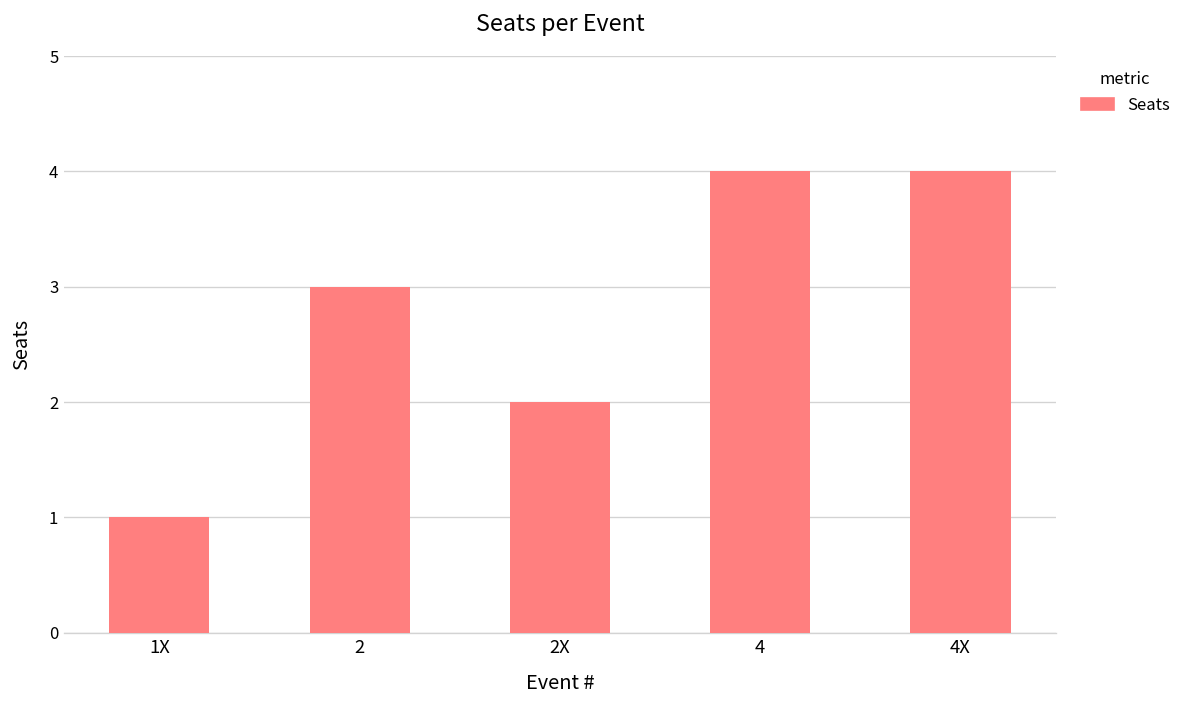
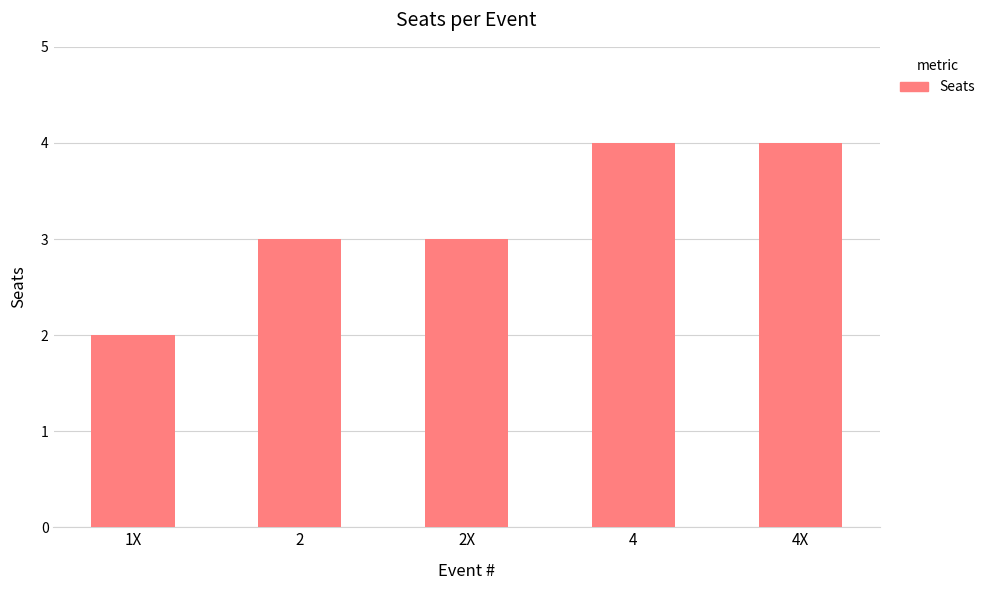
1X: 1 -> 2
2X: 2 -> 3
